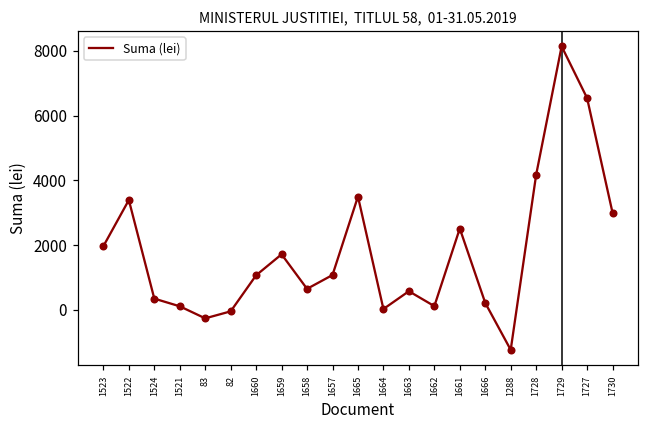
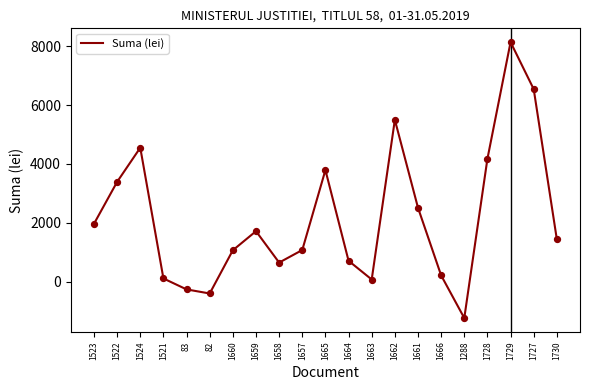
1524: 300 -> 4600
82: 0 -> -400
1665: 3500 -> 3800
1664: 0 -> 700
1663: 600 -> 100
1662: 100 -> 5500
1730: 3000 -> 1400
